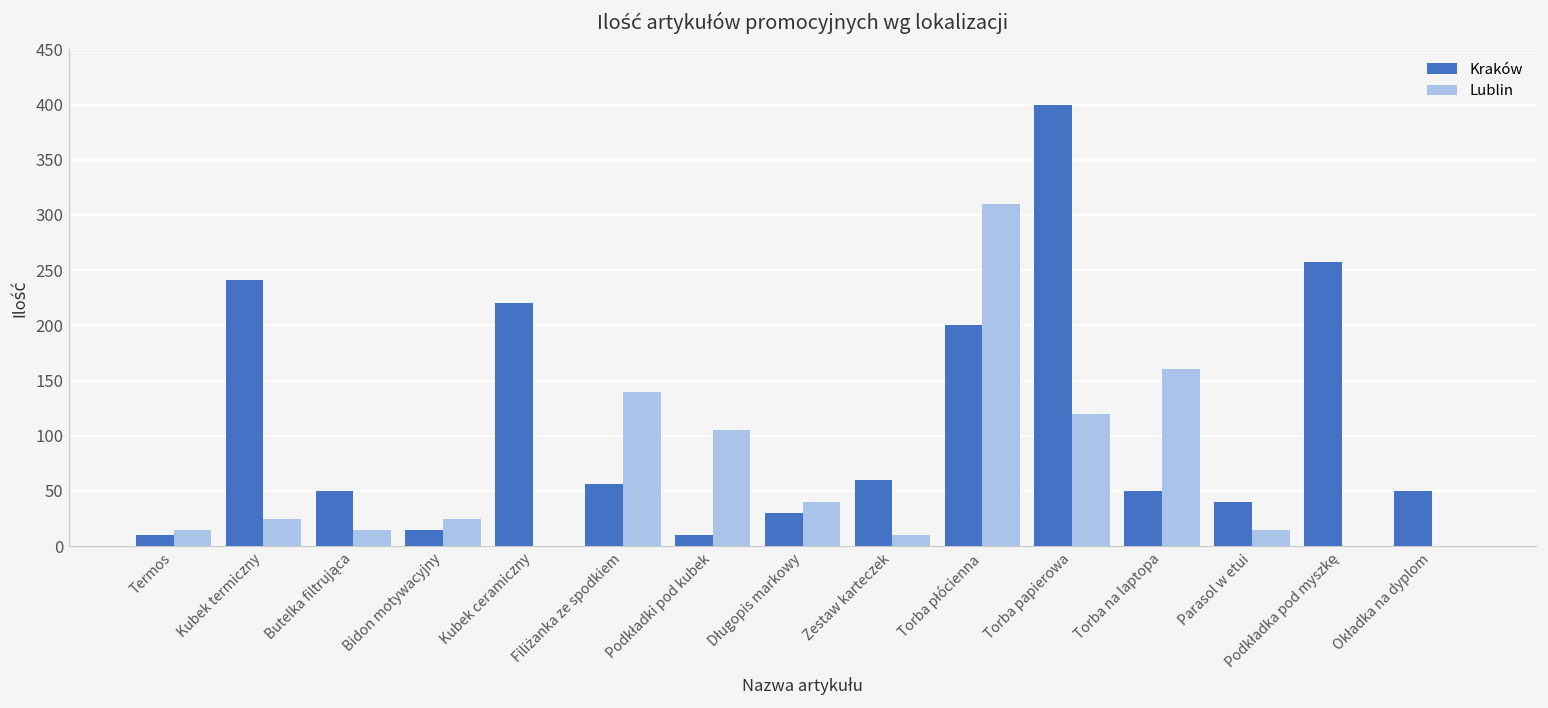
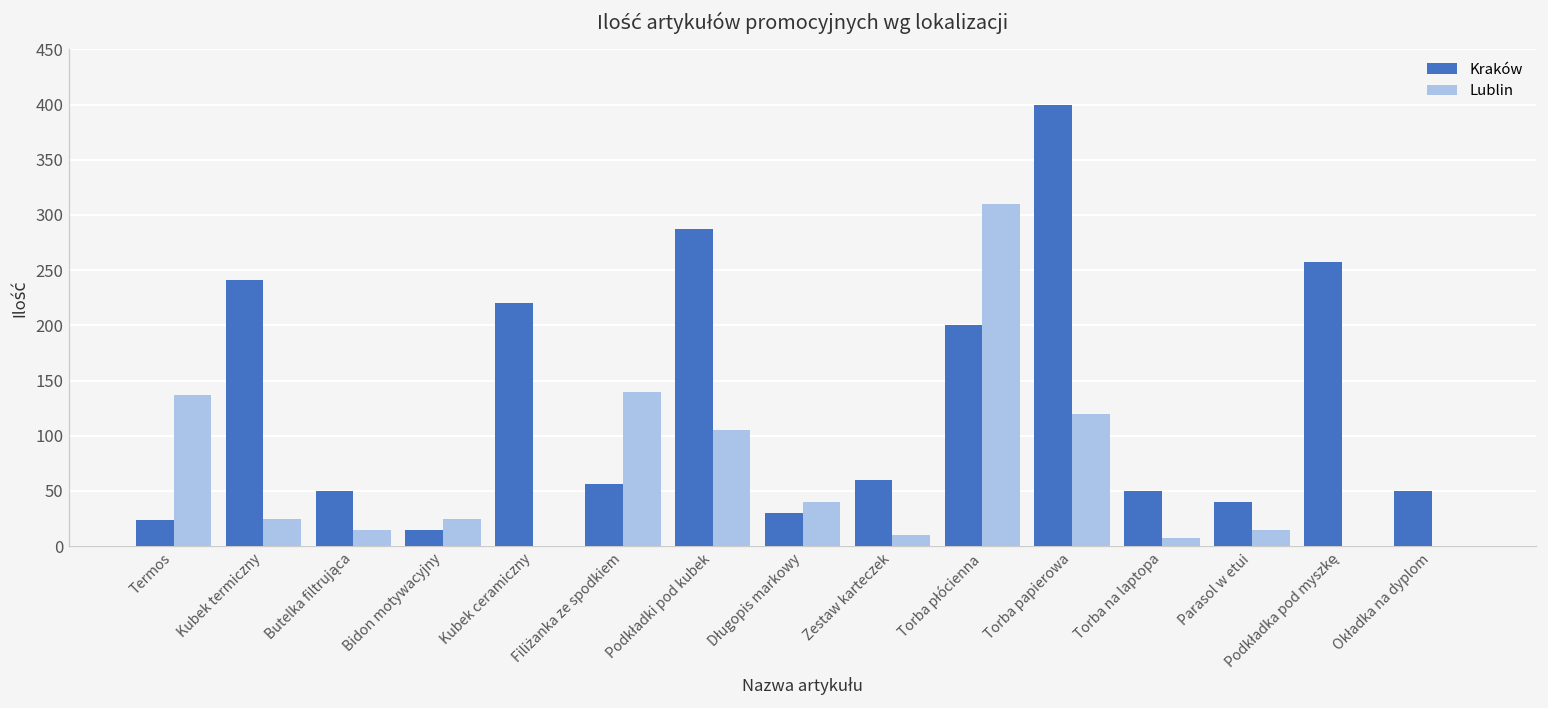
Kraków, Termos: 10 -> 20
Lublin, Termos: 20 -> 140
Kraków, Podkładki pod kubek: 10 -> 290
Lublin, Torba na laptopa: 160 -> 10
